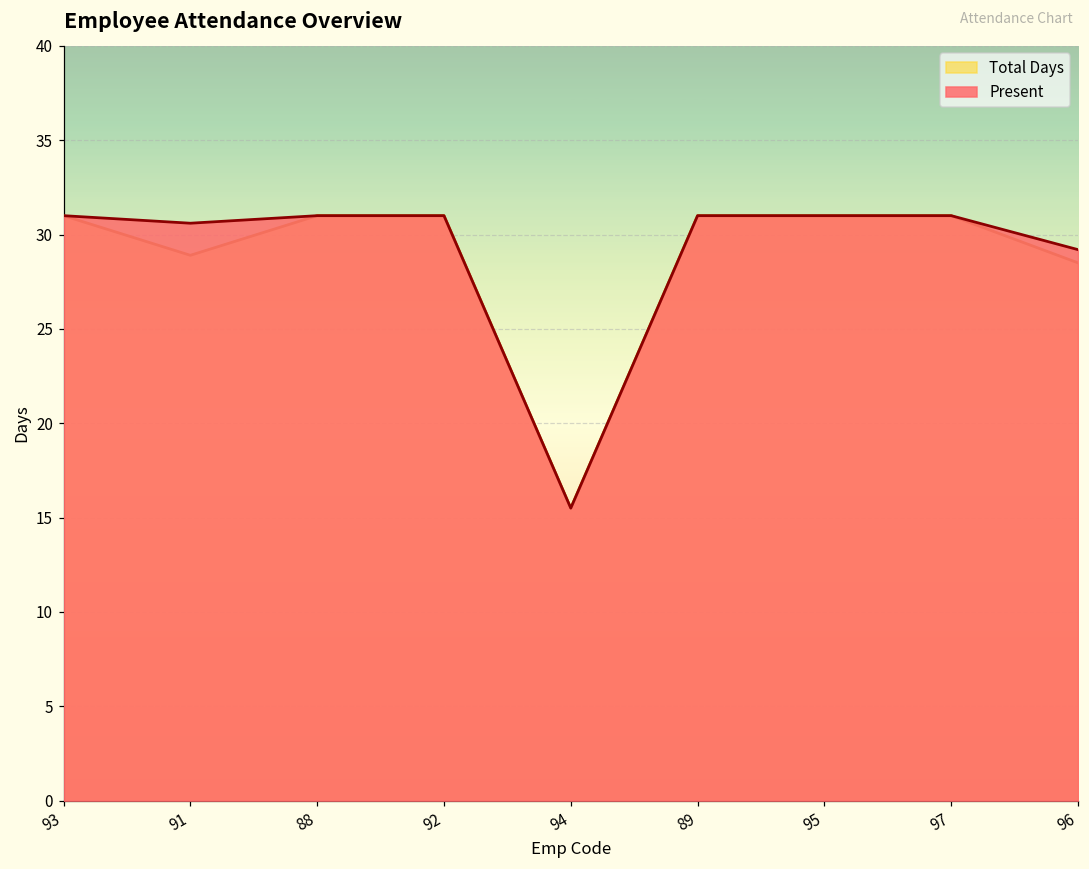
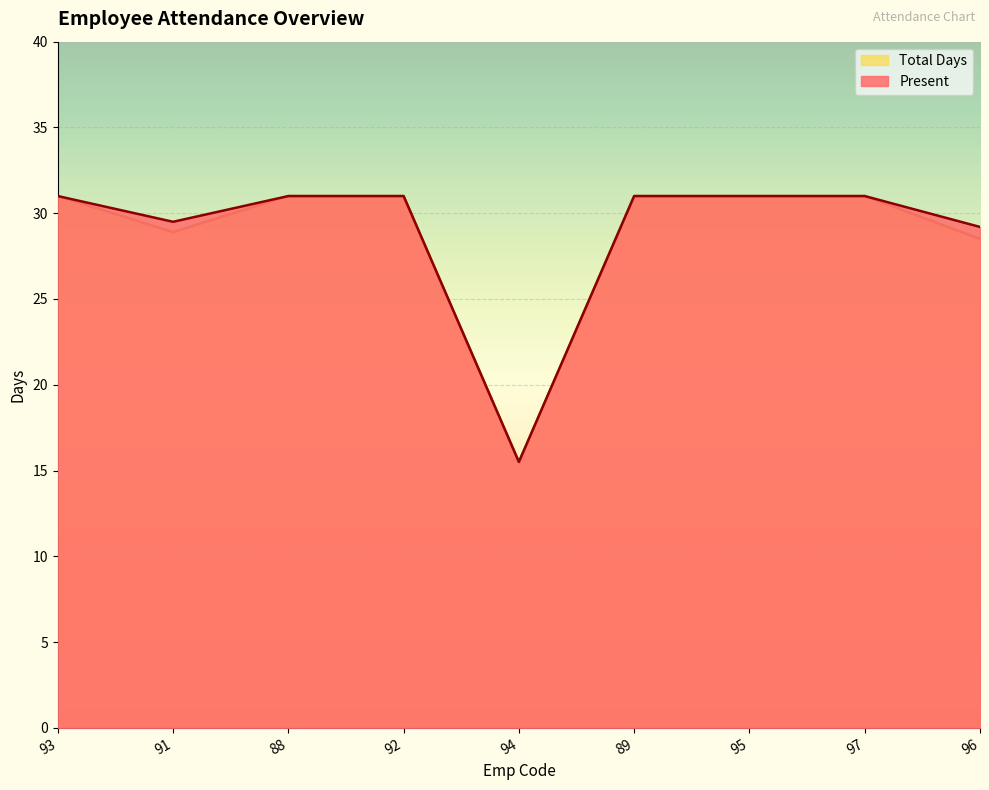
Present, 91: 30.6 -> 29.5
